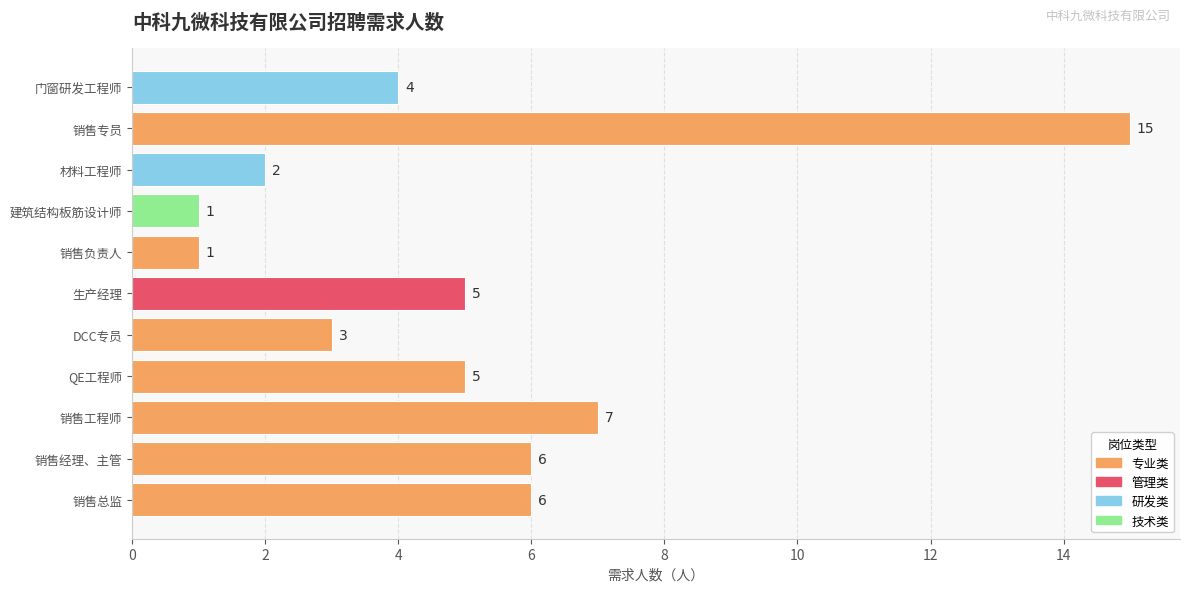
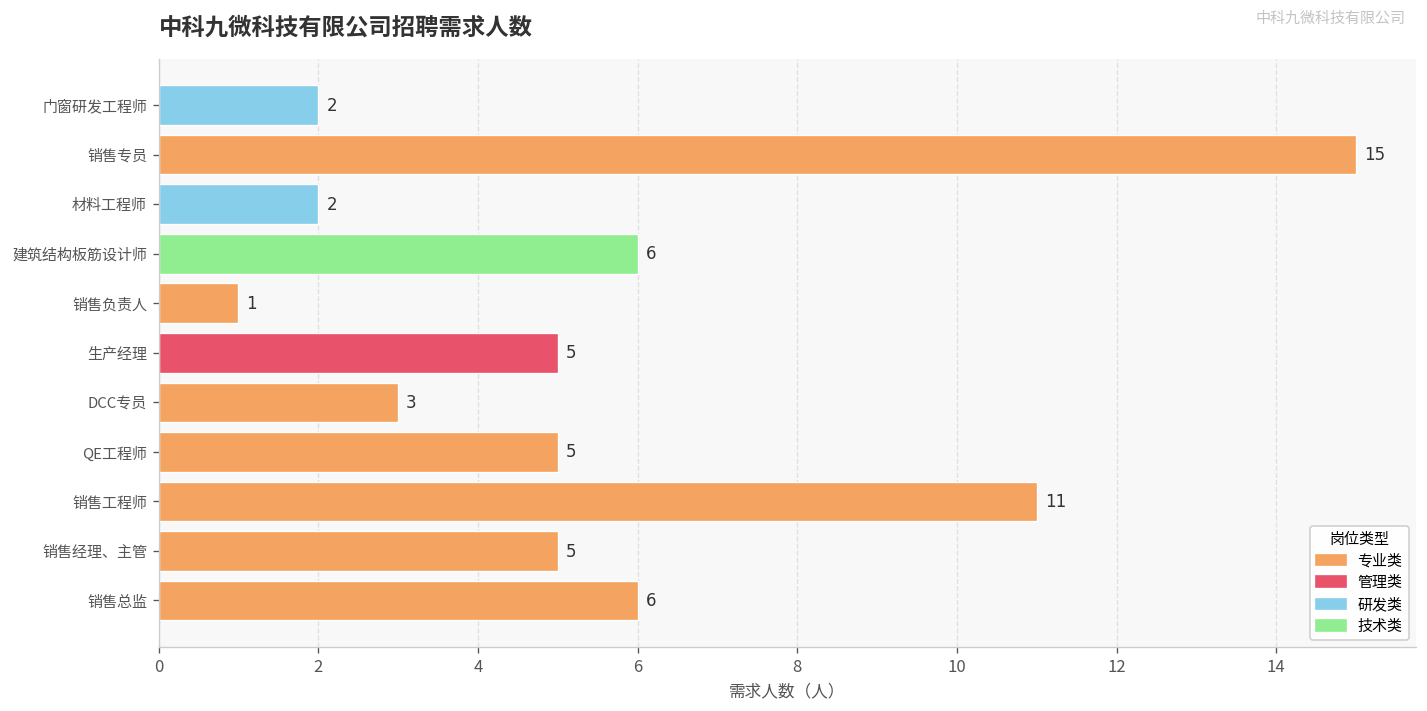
门窗研发工程师: 4 -> 2
建筑结构板筋设计师: 1 -> 6
销售工程师: 7 -> 11
销售经理、主管: 6 -> 5
